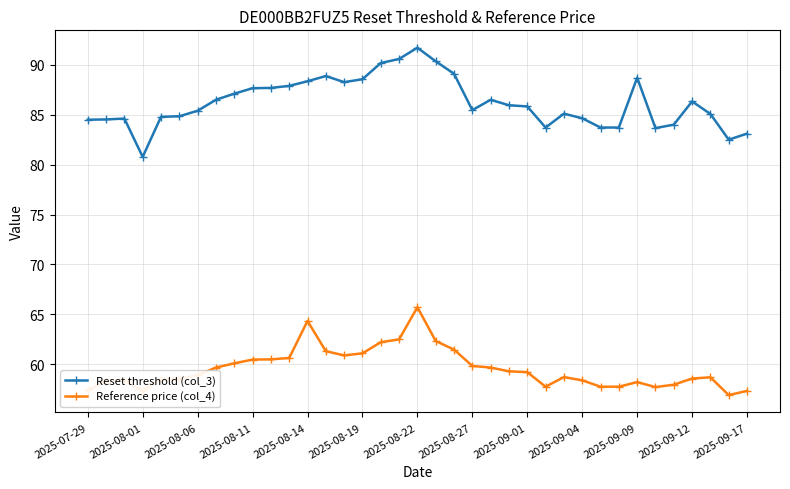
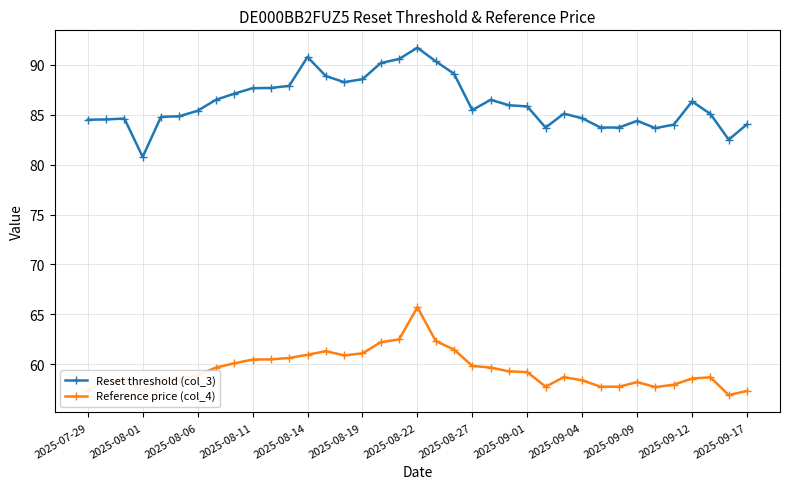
Reset threshold (col_3), 2025-08-14: 88 -> 91
Reference price (col_4), 2025-08-14: 64 -> 61
Reset threshold (col_3), 2025-09-09: 89 -> 84
Reset threshold (col_3), 2025-09-17: 83 -> 84
